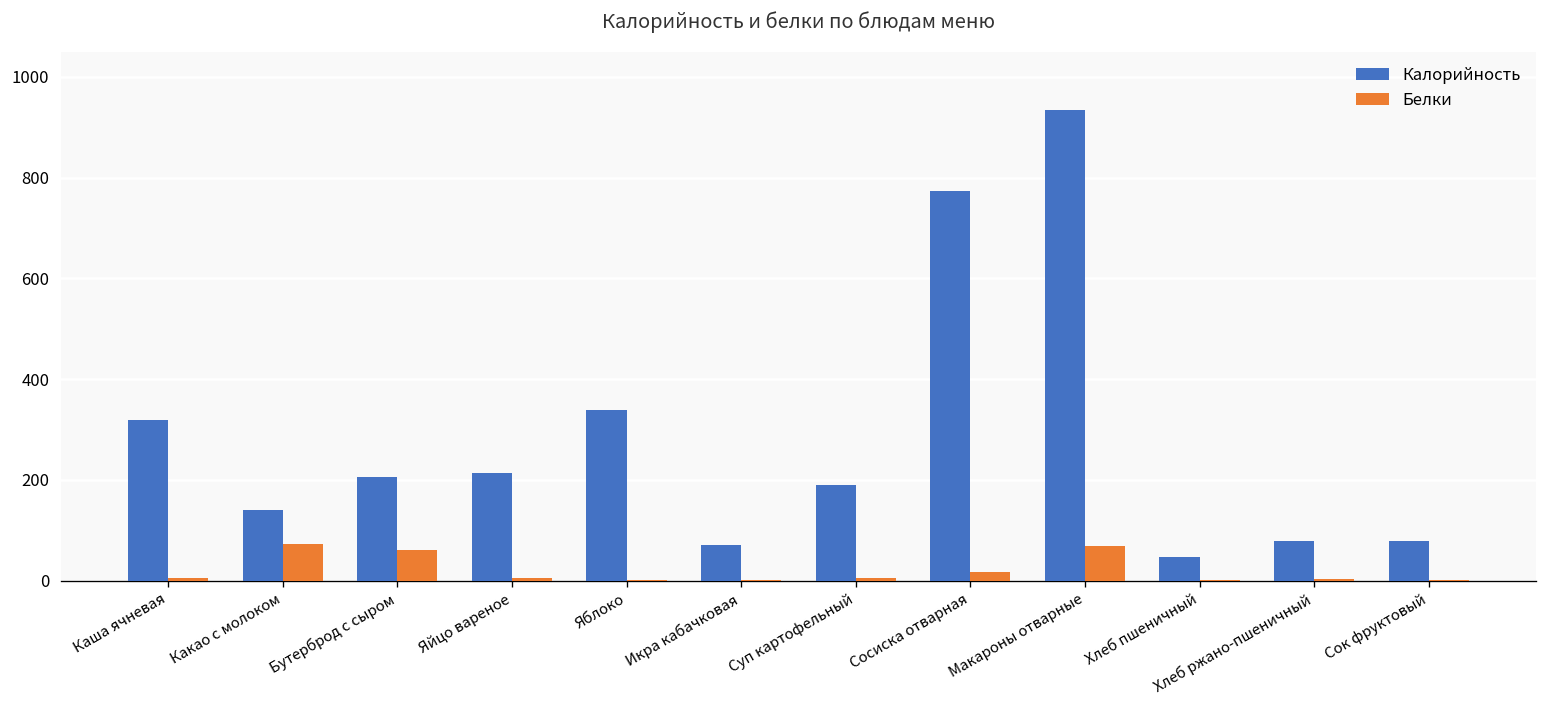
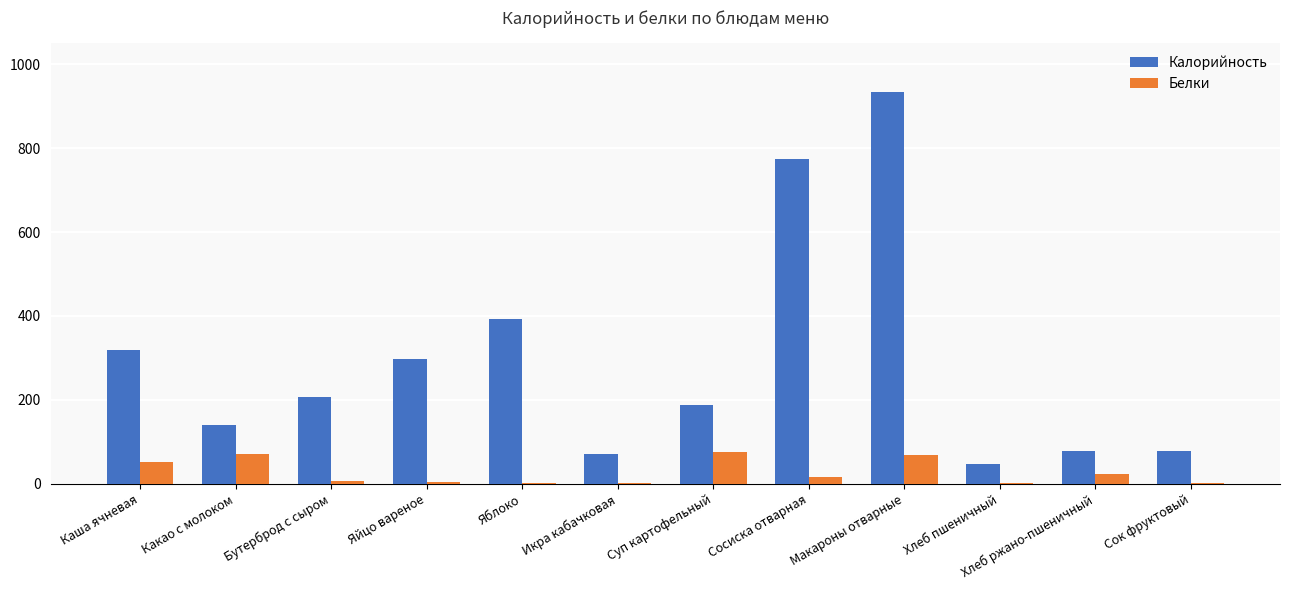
Белки, Каша ячневая: 10 -> 50
Белки, Бутерброд с сыром: 60 -> 10
Калорийность, Яйцо вареное: 210 -> 300
Калорийность, Яблоко: 340 -> 390
Белки, Суп картофельный: 10 -> 80
Белки, Хлеб ржано-пшеничный: 0 -> 20
